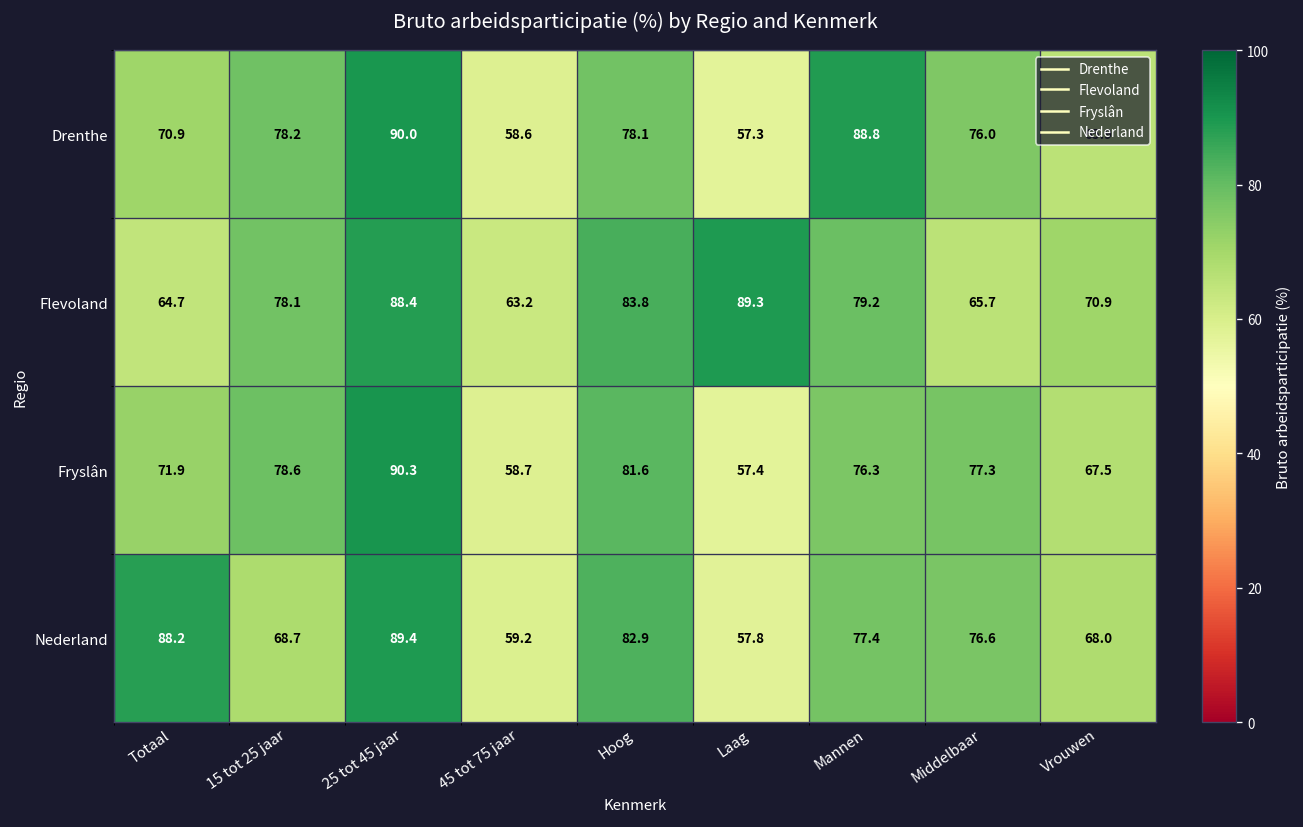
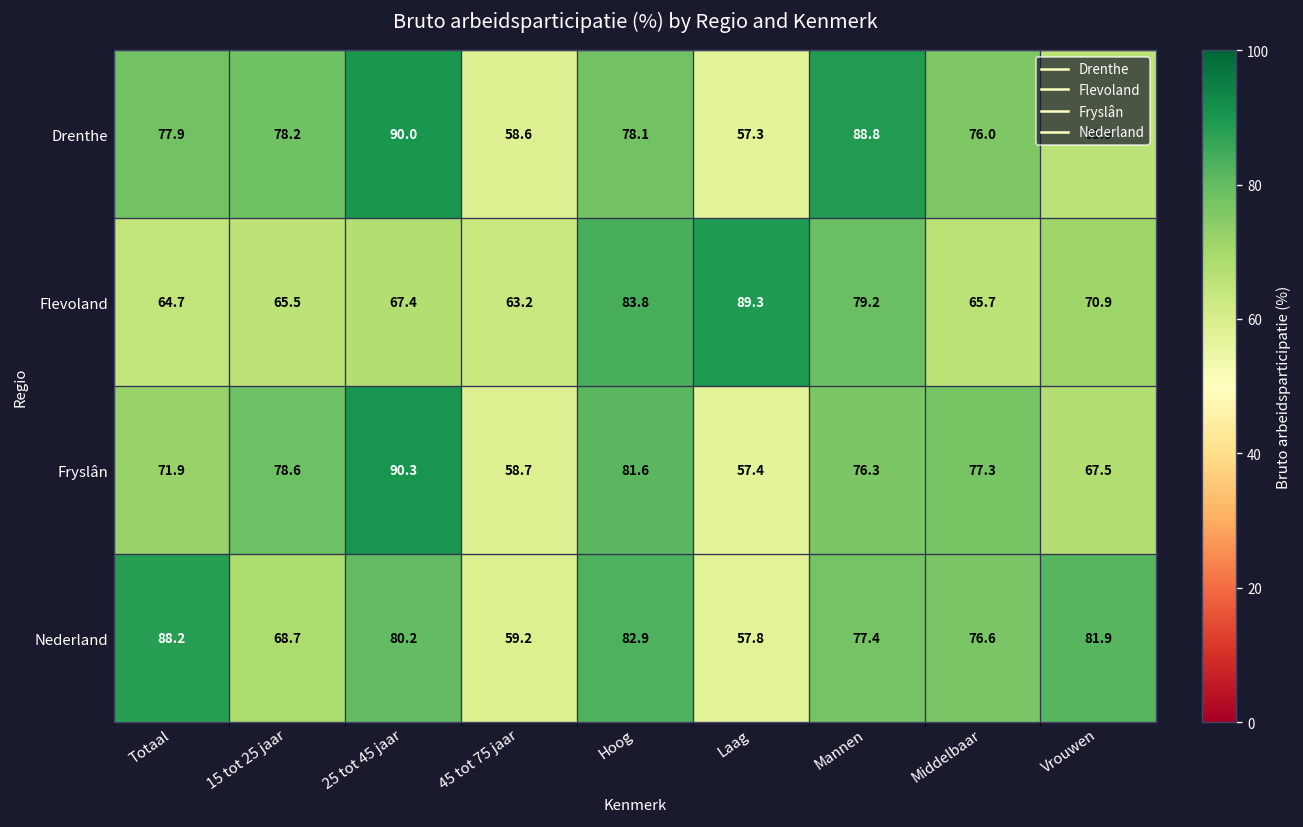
Drenthe, Totaal: 70.9 -> 77.9
Flevoland, 15 tot 25 jaar: 78.1 -> 65.5
Flevoland, 25 tot 45 jaar: 88.4 -> 67.4
Nederland, 25 tot 45 jaar: 89.4 -> 80.2
Nederland, Vrouwen: 68.0 -> 81.9
